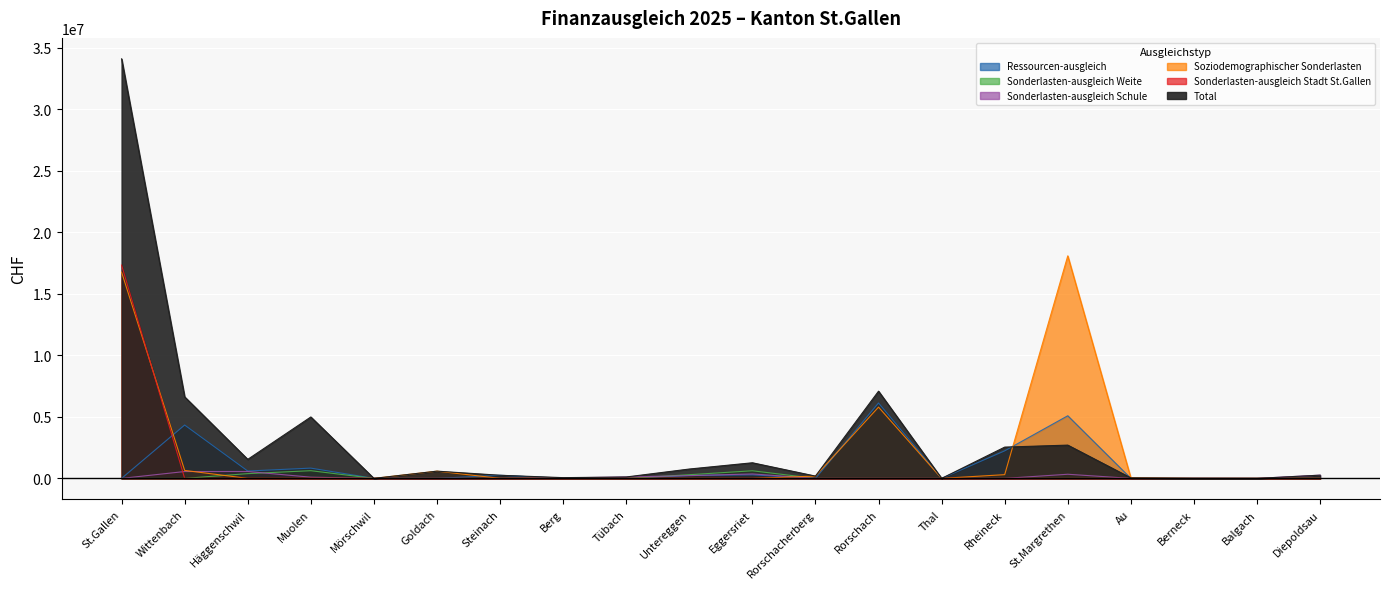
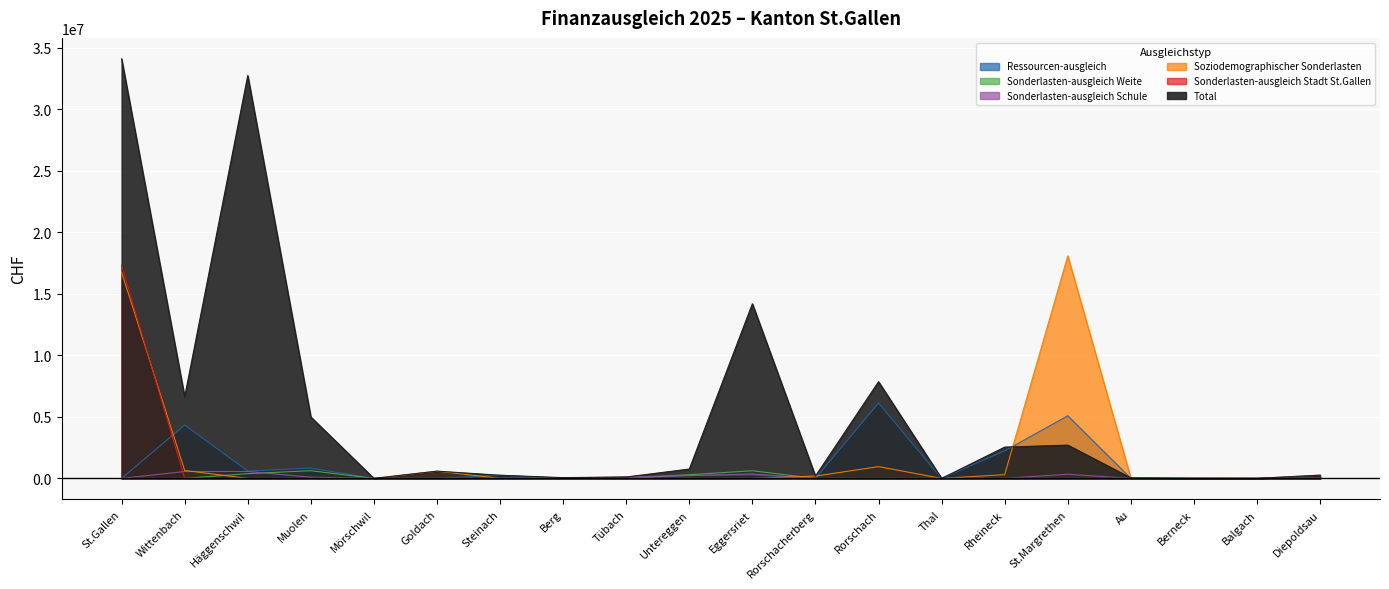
Total, Häggenschwil: 1500000 -> 32700000
Total, Eggersriet: 1300000 -> 14200000
Soziodemographischer Sonderlasten, Rorschach: 5800000 -> 1000000
Total, Rorschach: 7100000 -> 7900000
